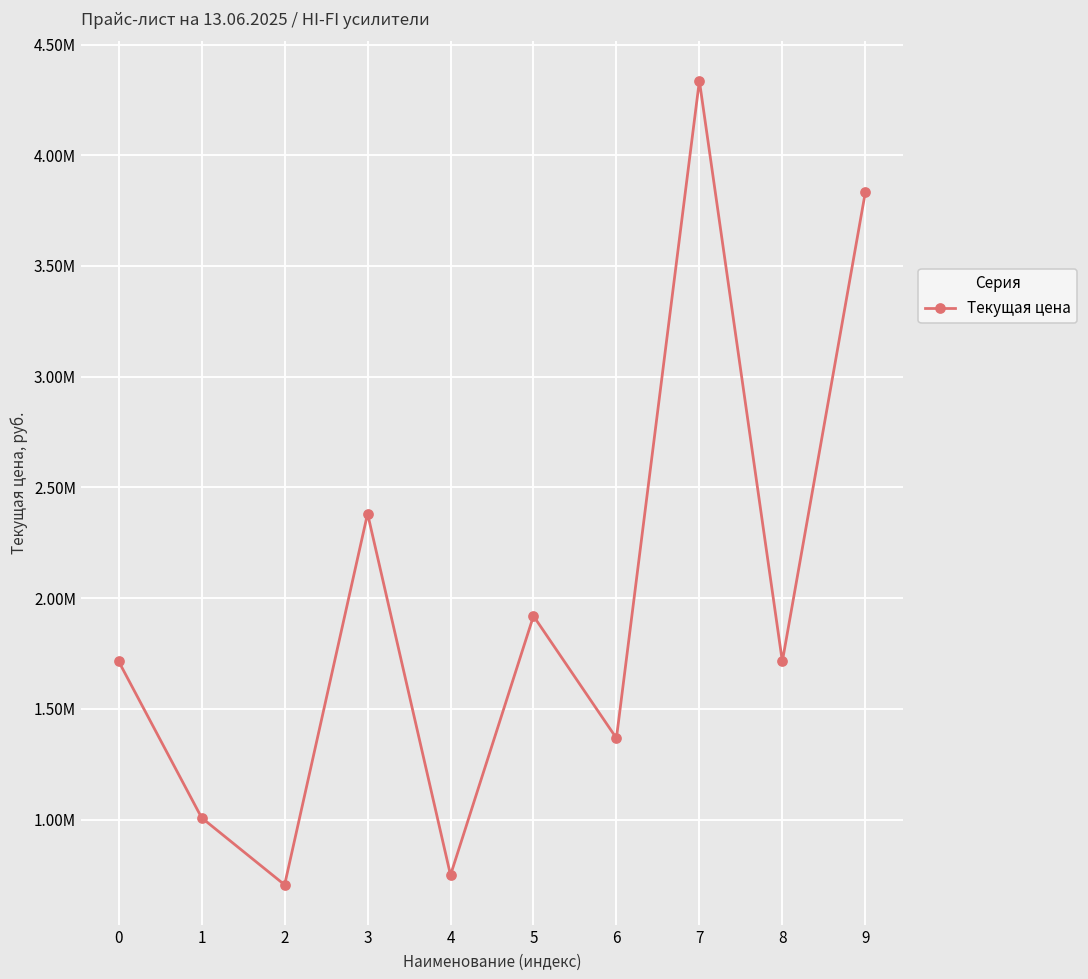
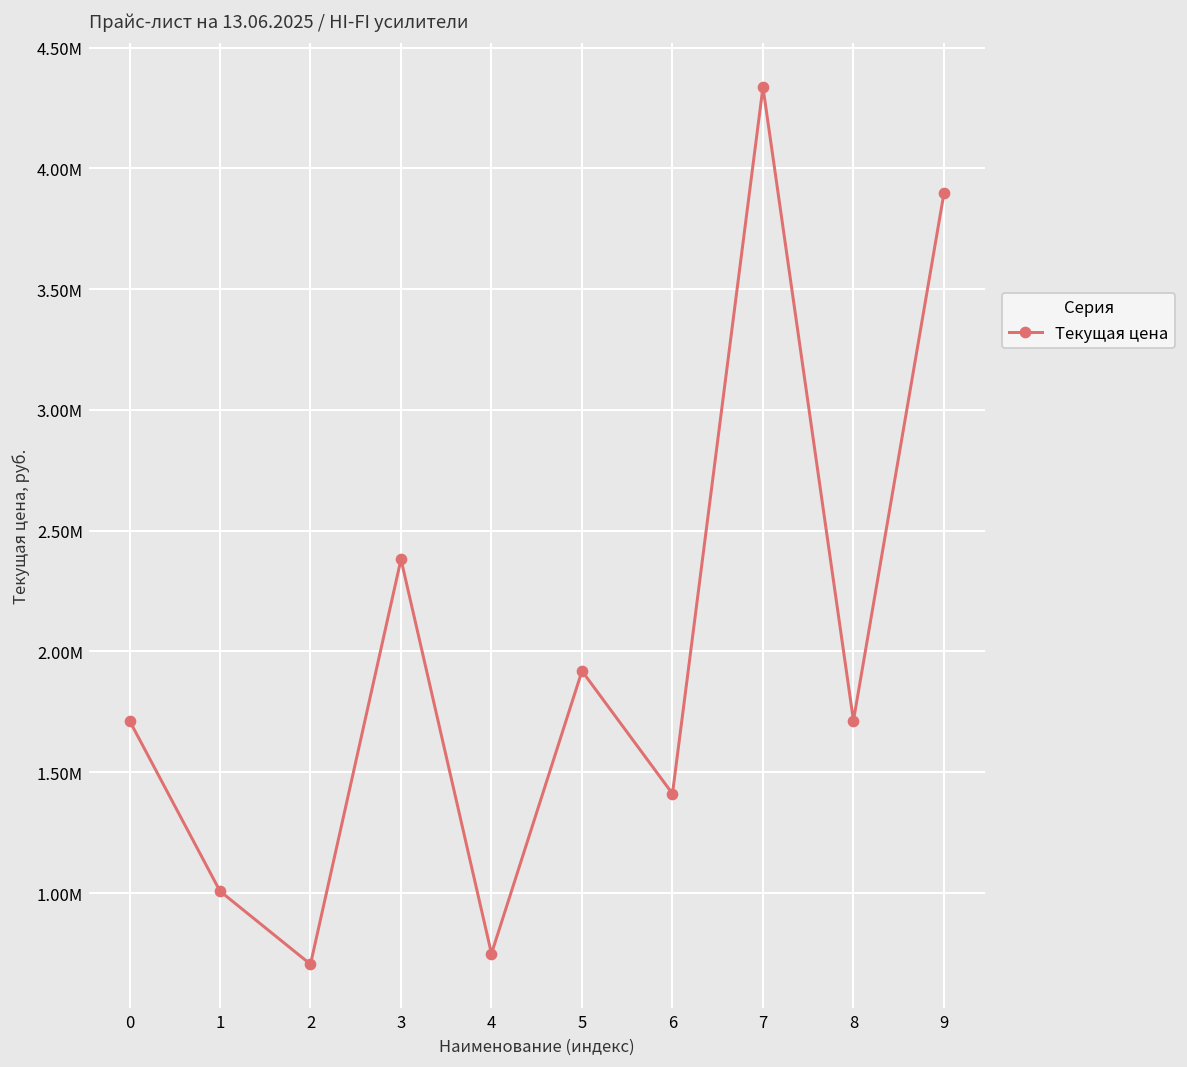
6: 1370000 -> 1410000
9: 3830000 -> 3900000
